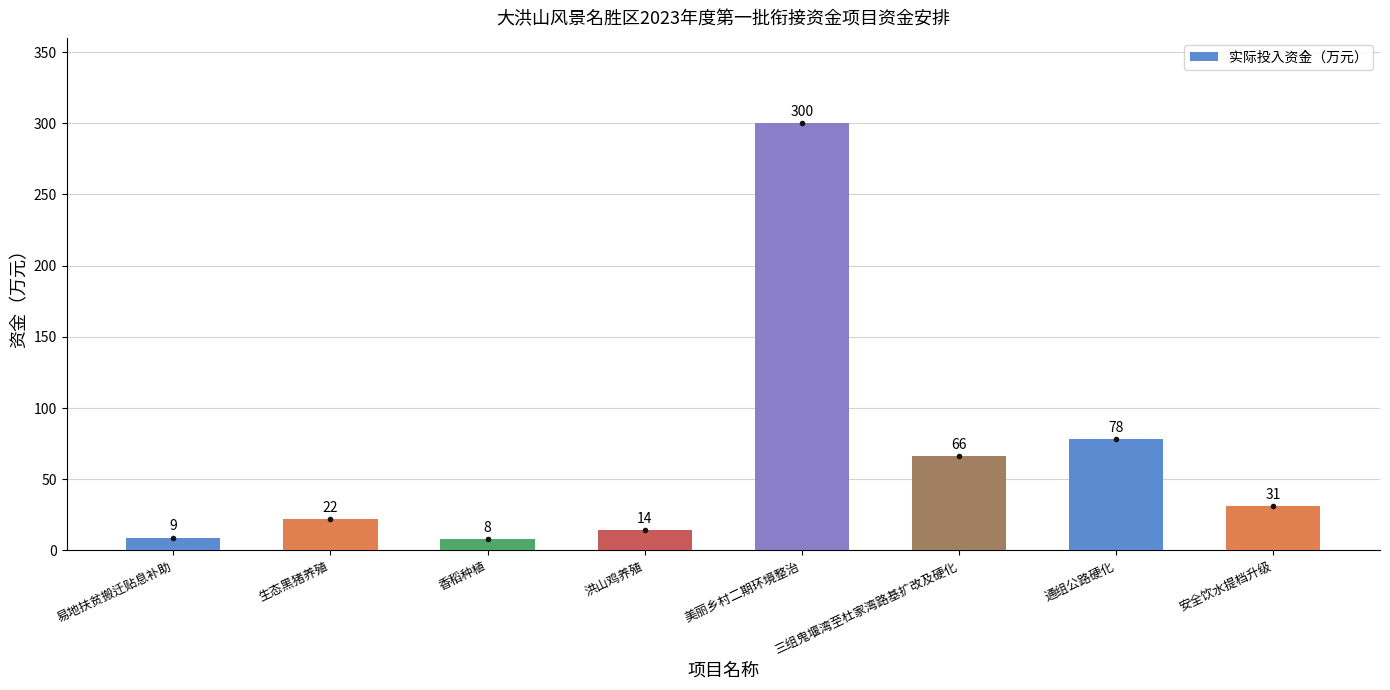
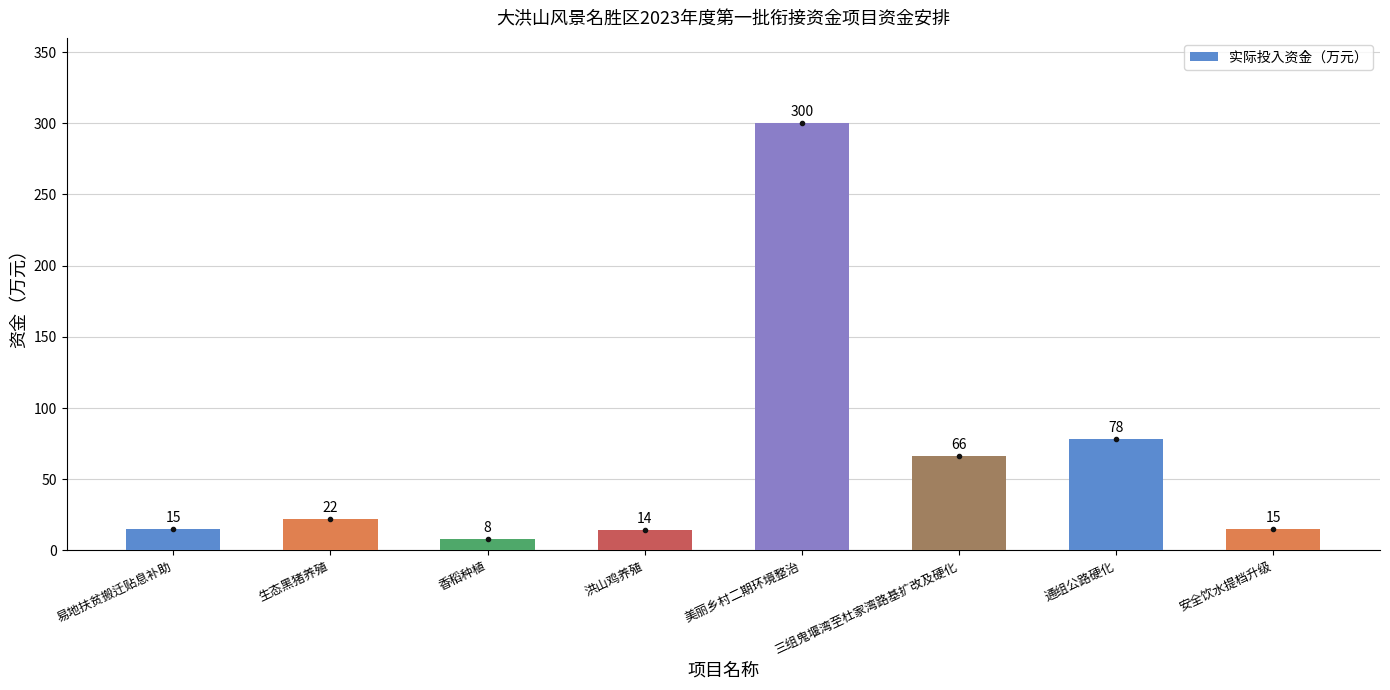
易地扶贫搬迁贴息补助: 9 -> 15
安全饮水提档升级: 31 -> 15
